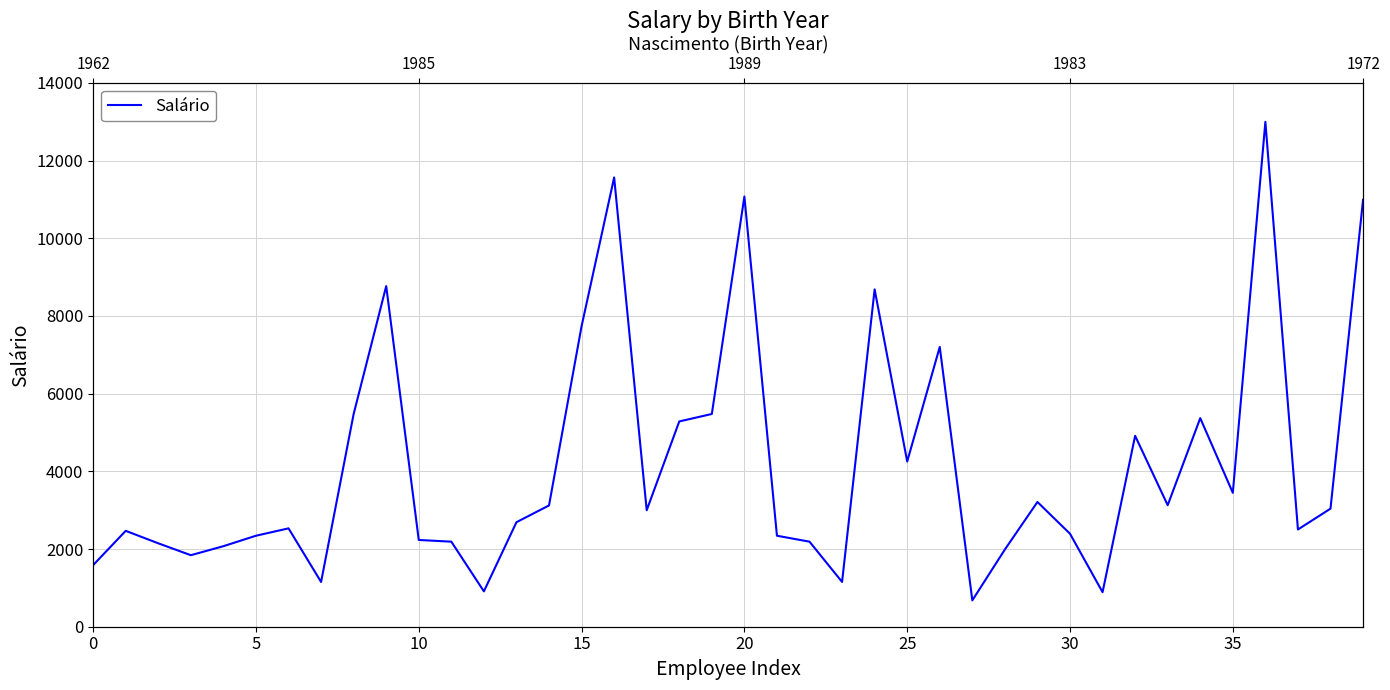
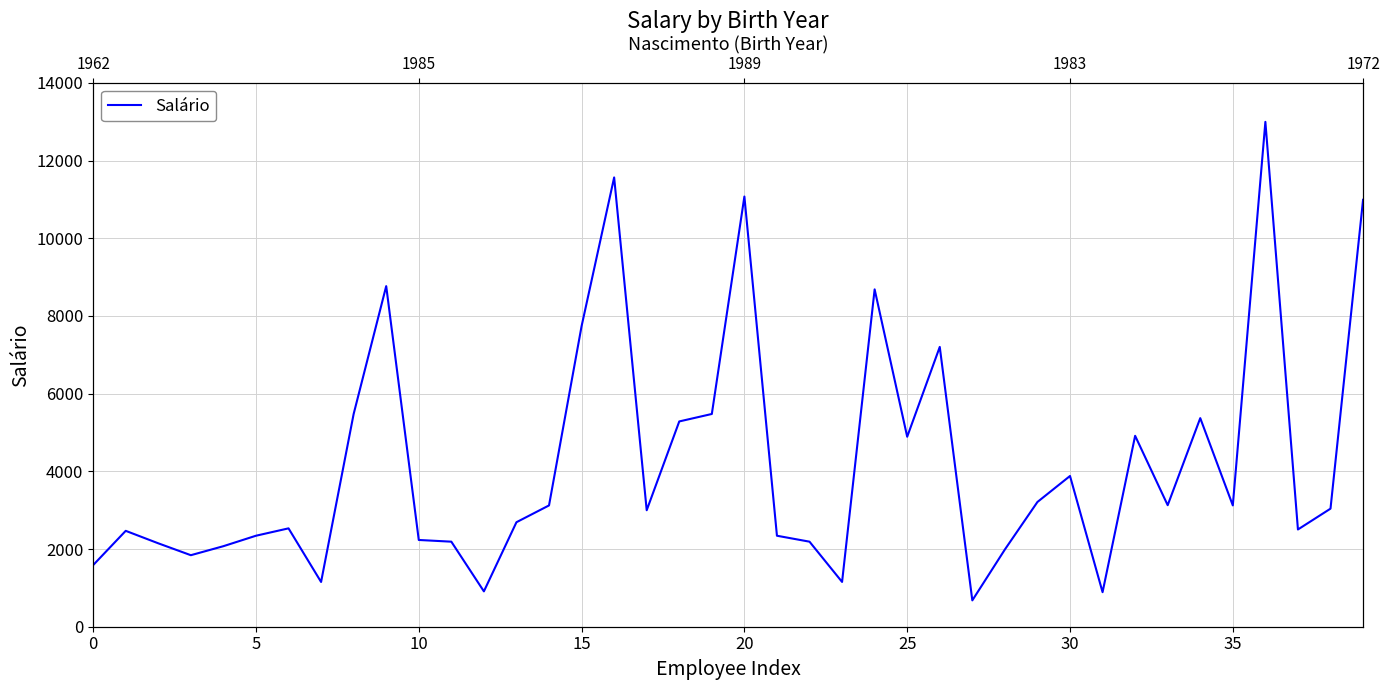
25: 4300 -> 4900
30: 2400 -> 3900
35: 3400 -> 3100
